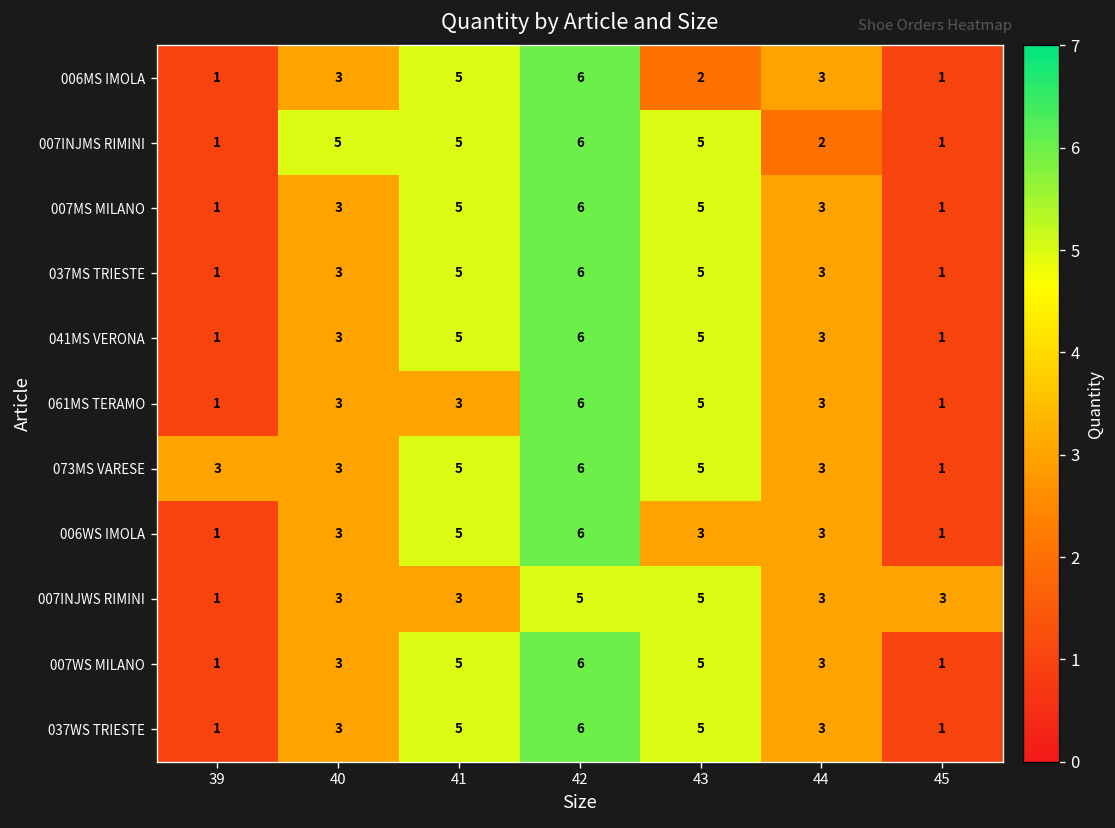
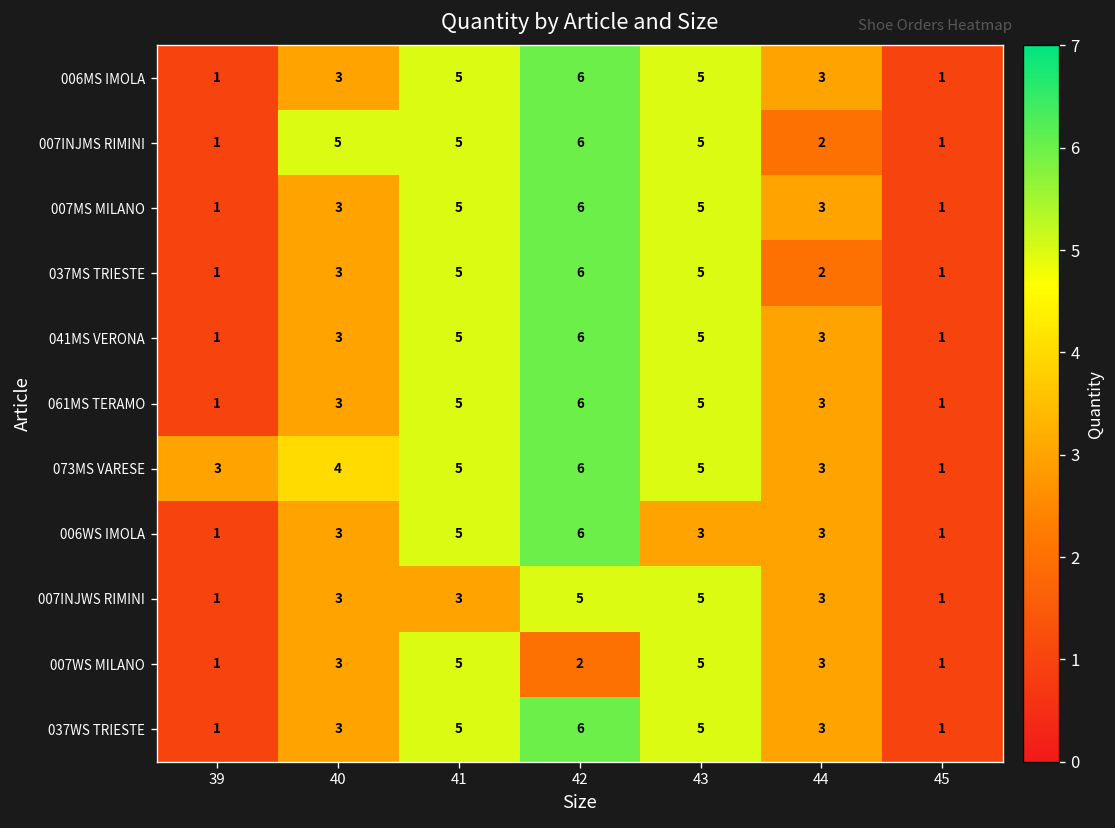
006MS IMOLA, 43: 2 -> 5
037MS TRIESTE, 44: 3 -> 2
061MS TERAMO, 41: 3 -> 5
073MS VARESE, 40: 3 -> 4
007INJWS RIMINI, 45: 3 -> 1
007WS MILANO, 42: 6 -> 2
